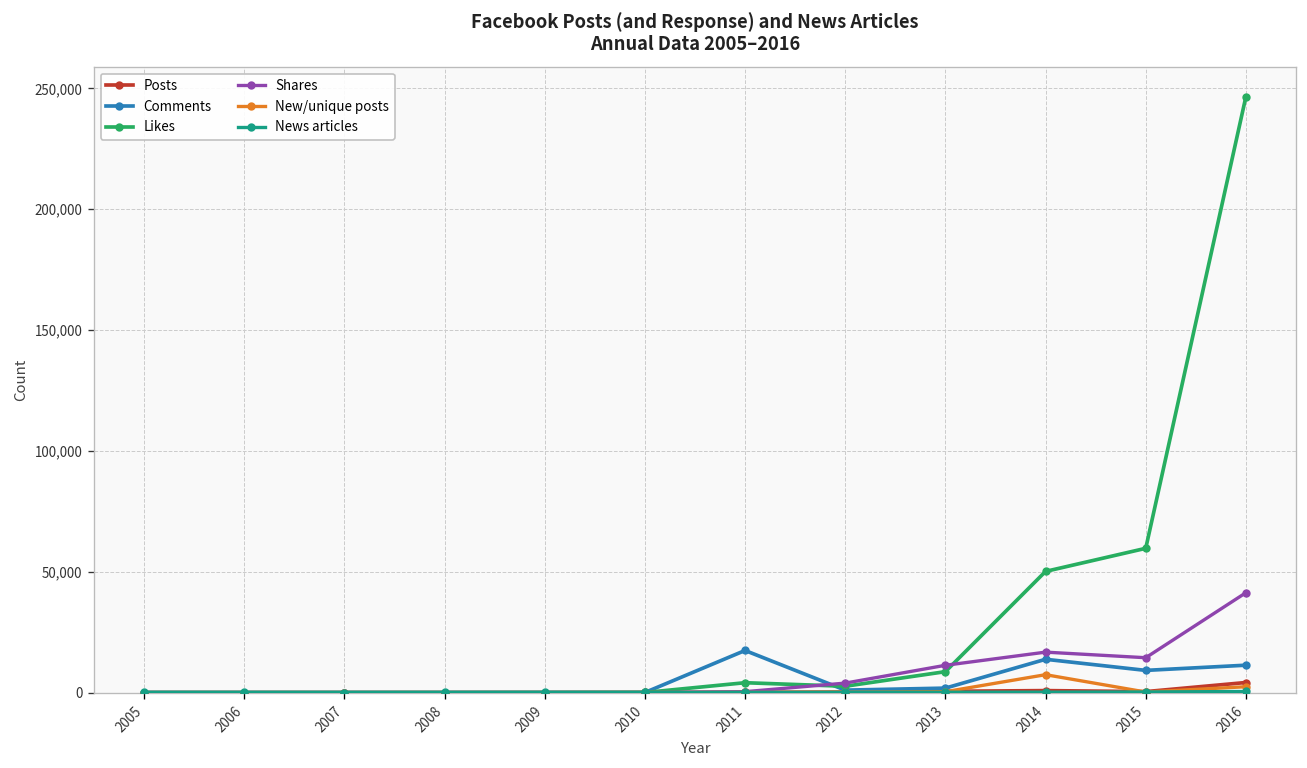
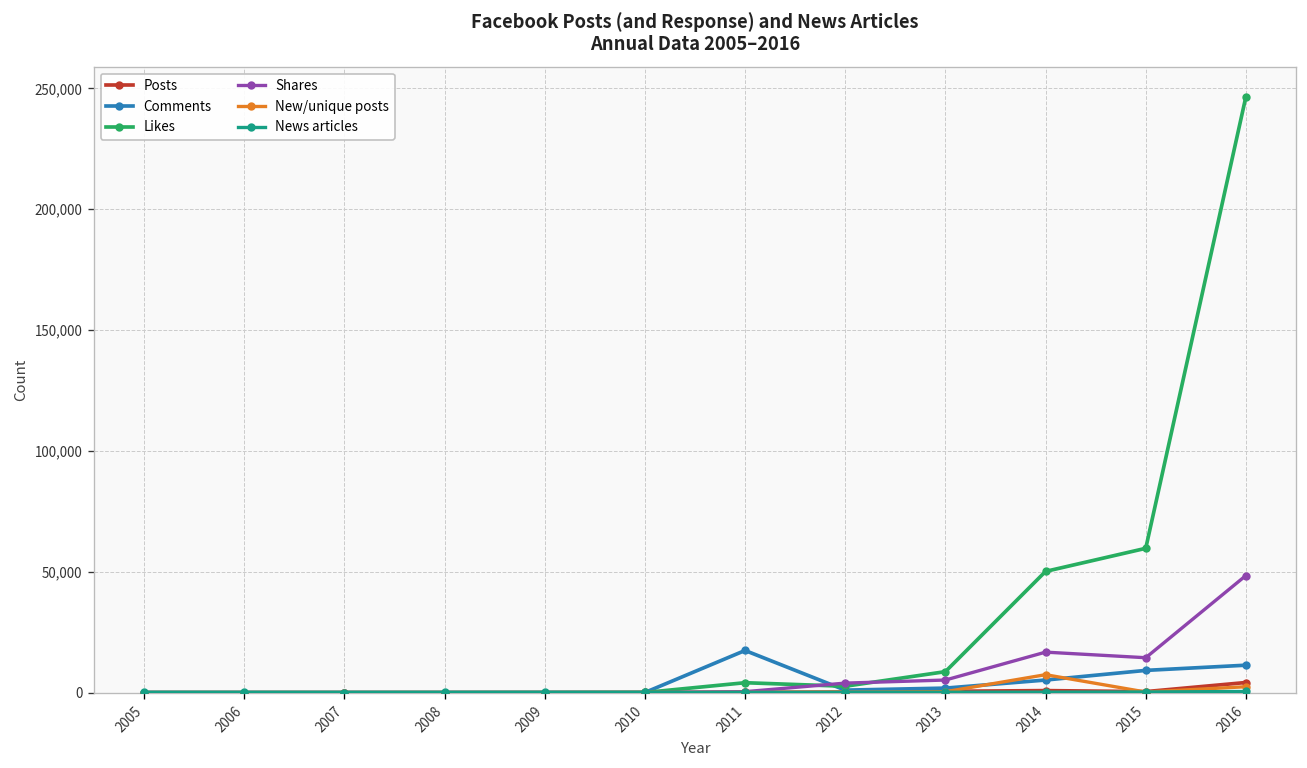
Shares, 2013: 11,000 -> 5,000
Comments, 2014: 14,000 -> 5,000
Shares, 2016: 41,000 -> 48,000
